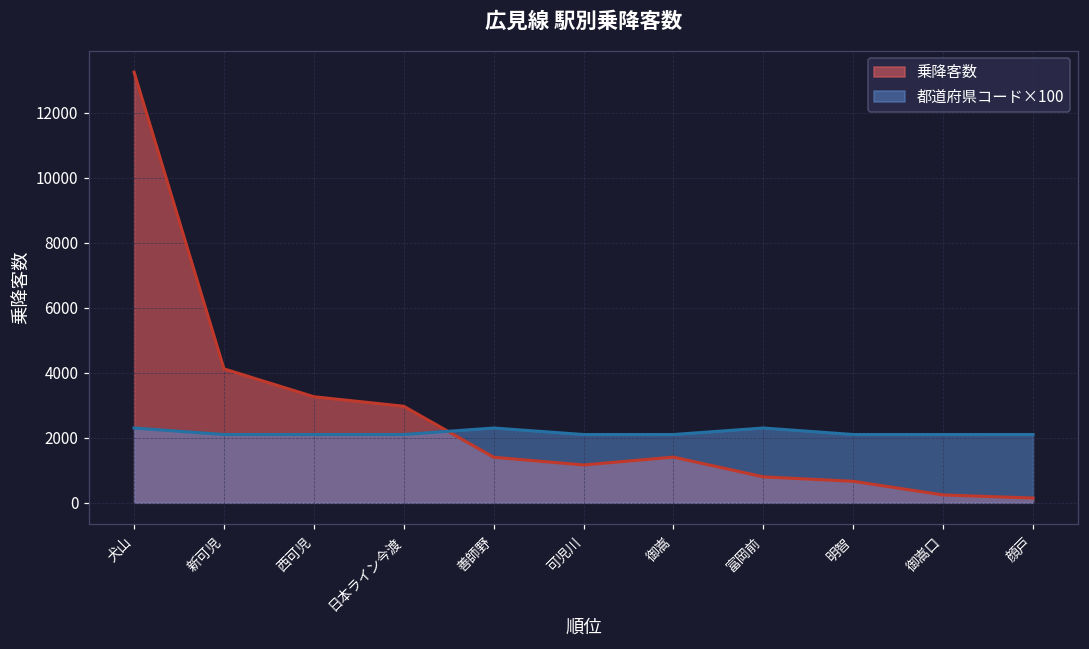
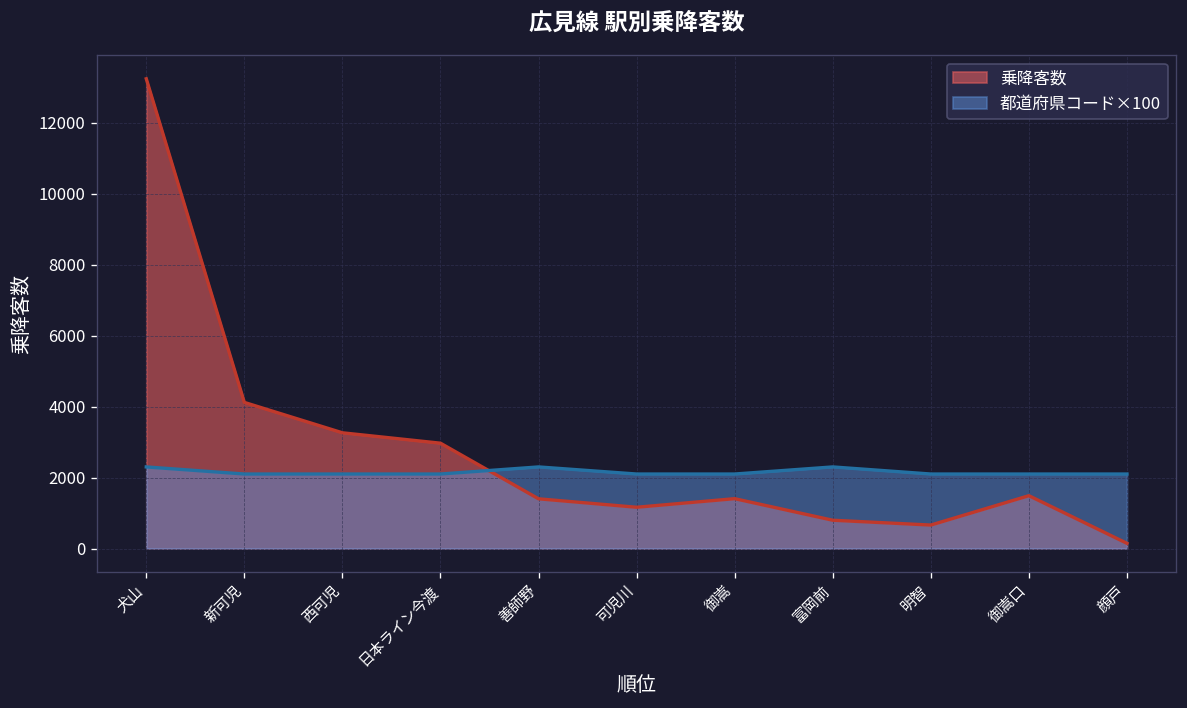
乗降客数, 御嵩口: 200 -> 1500
